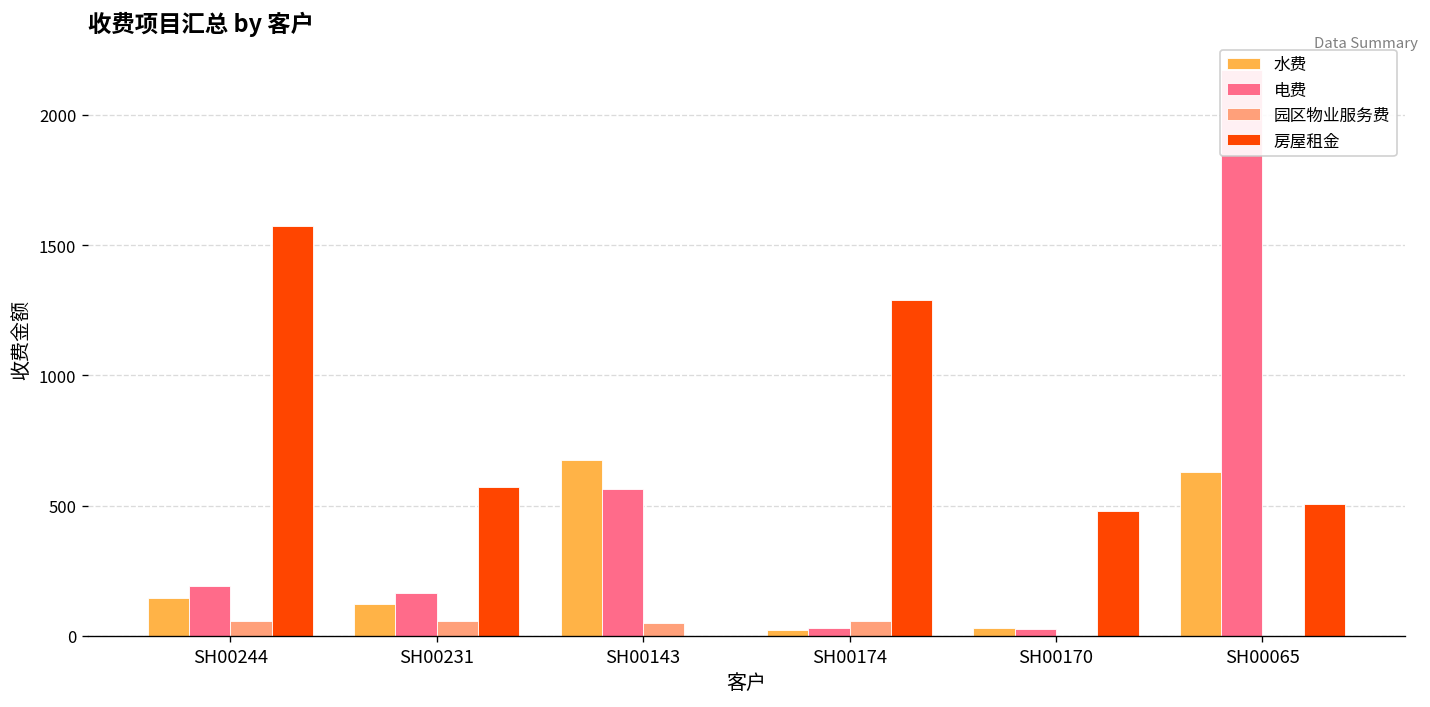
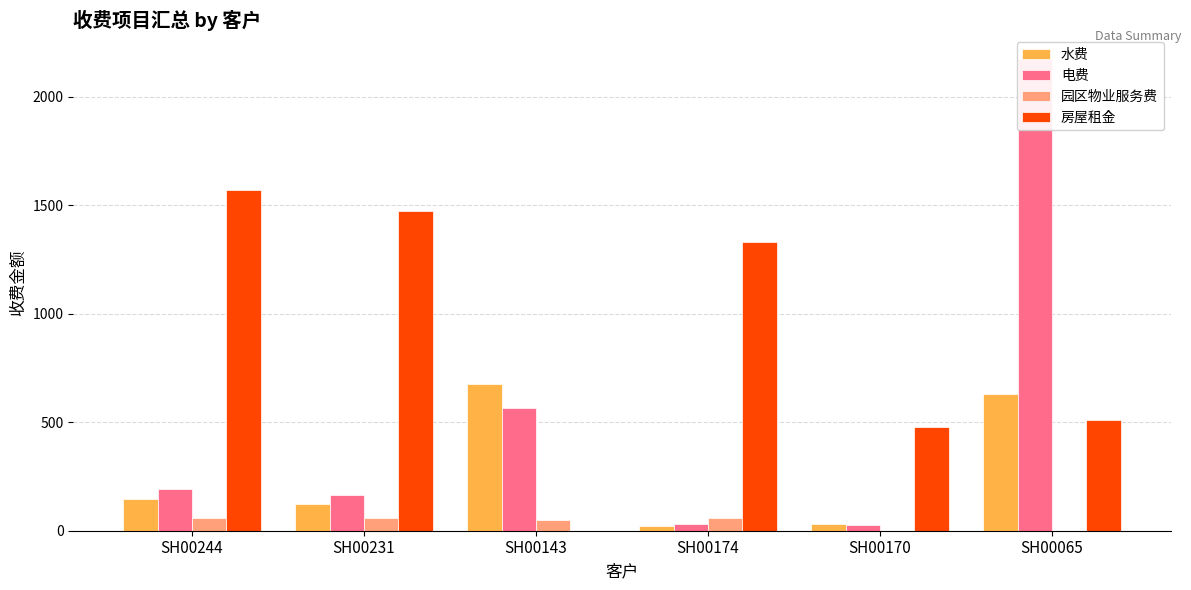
房屋租金, SH00231: 570 -> 1470
房屋租金, SH00174: 1290 -> 1330
